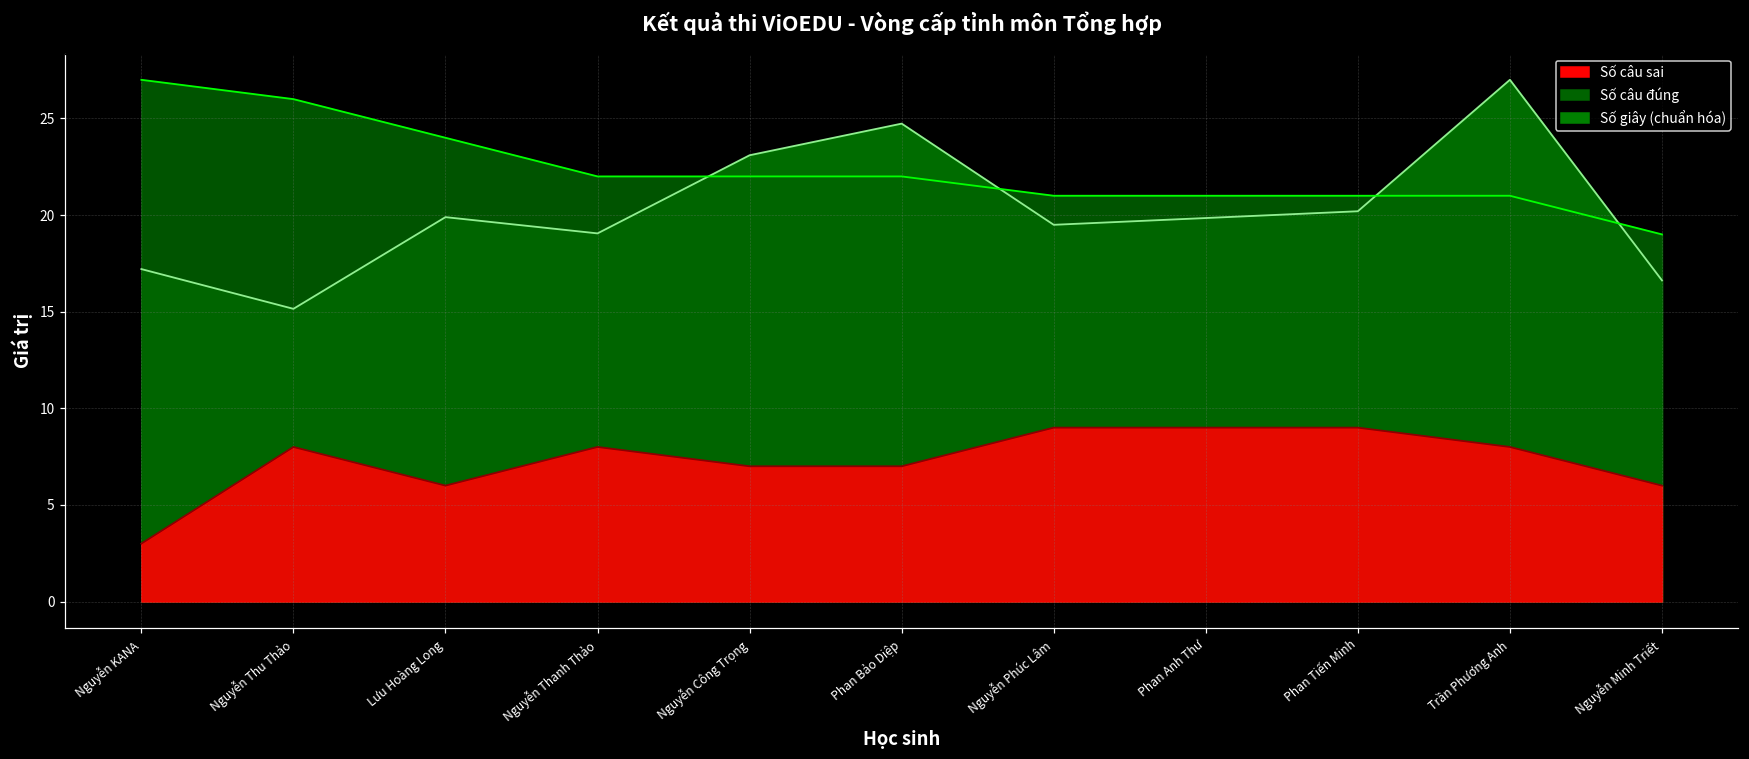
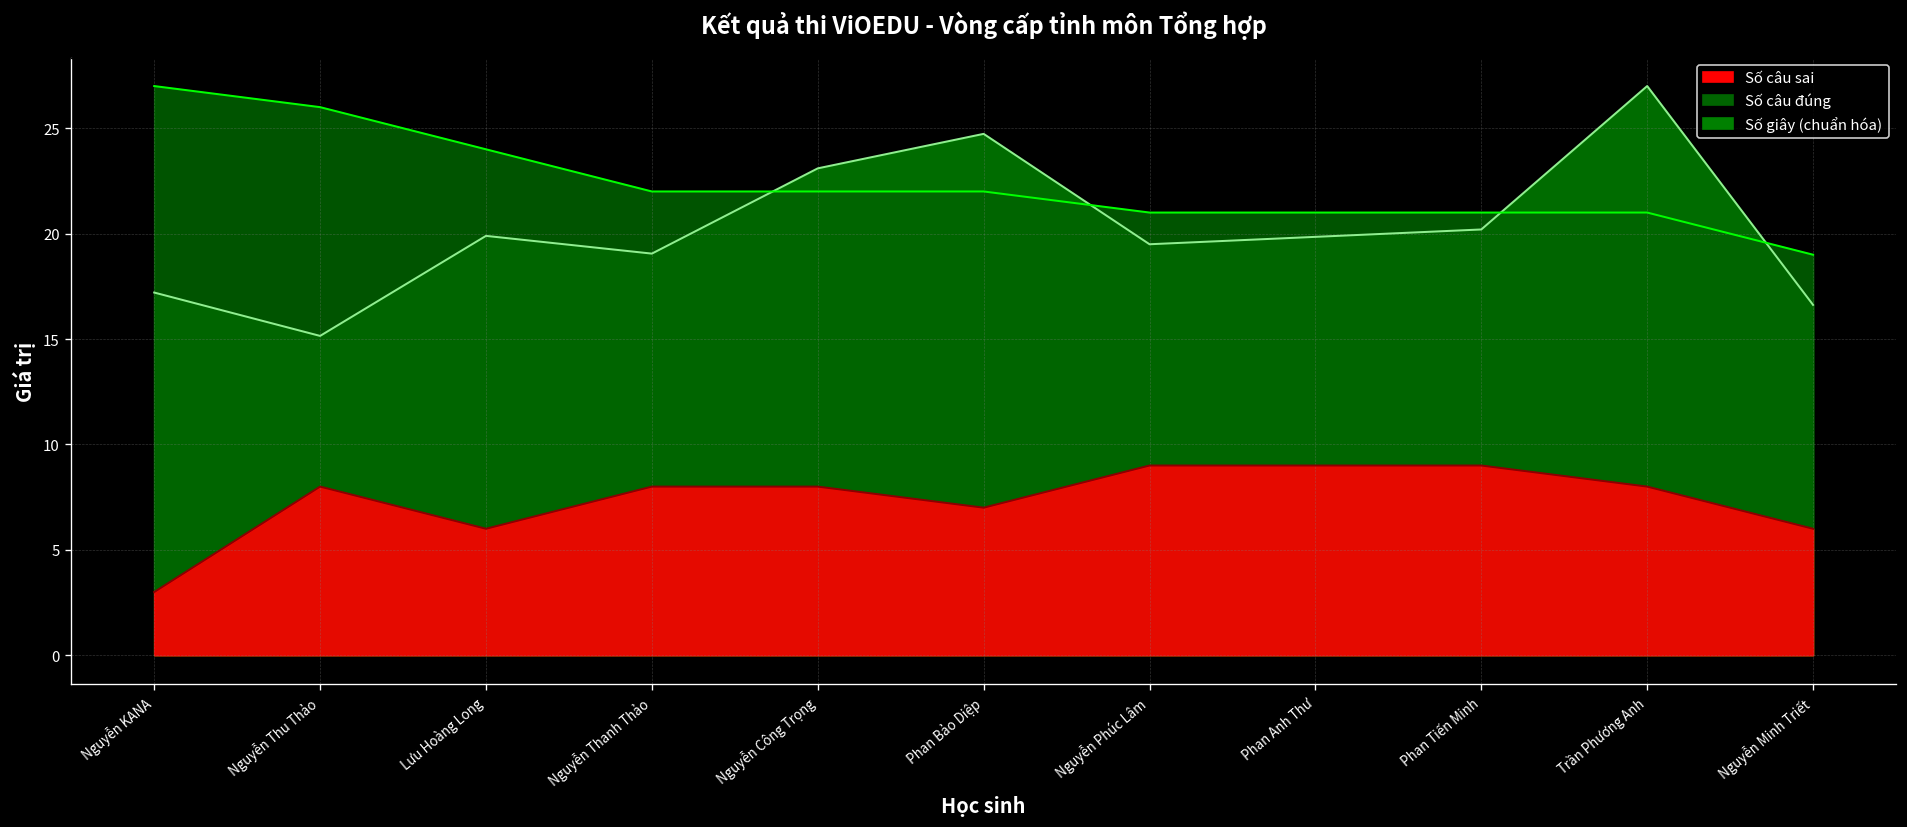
Số câu sai, Nguyễn Công Trọng: 7 -> 8
